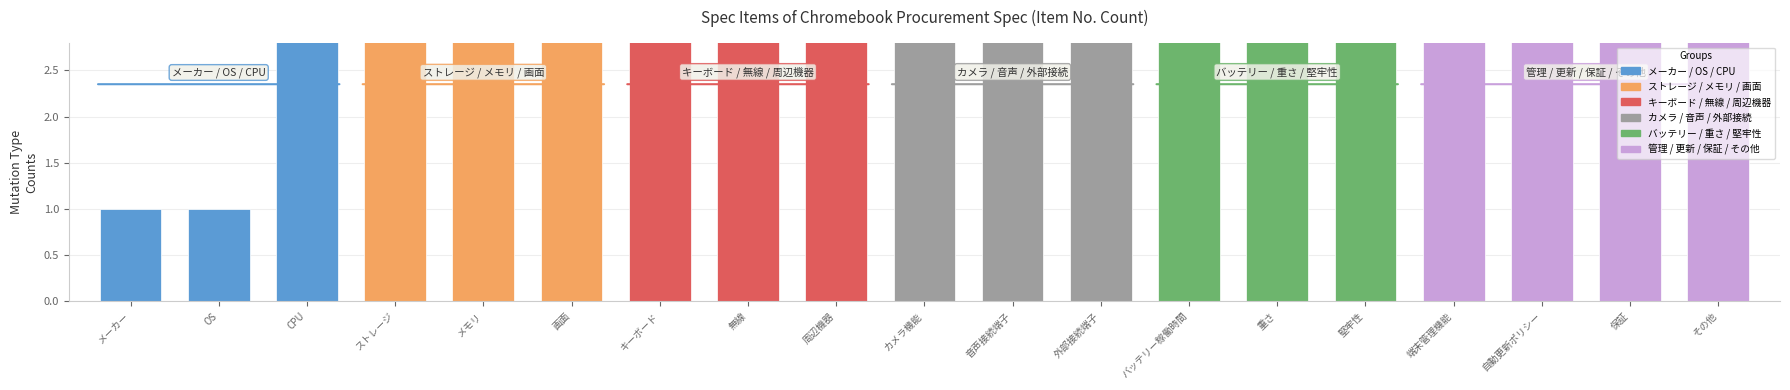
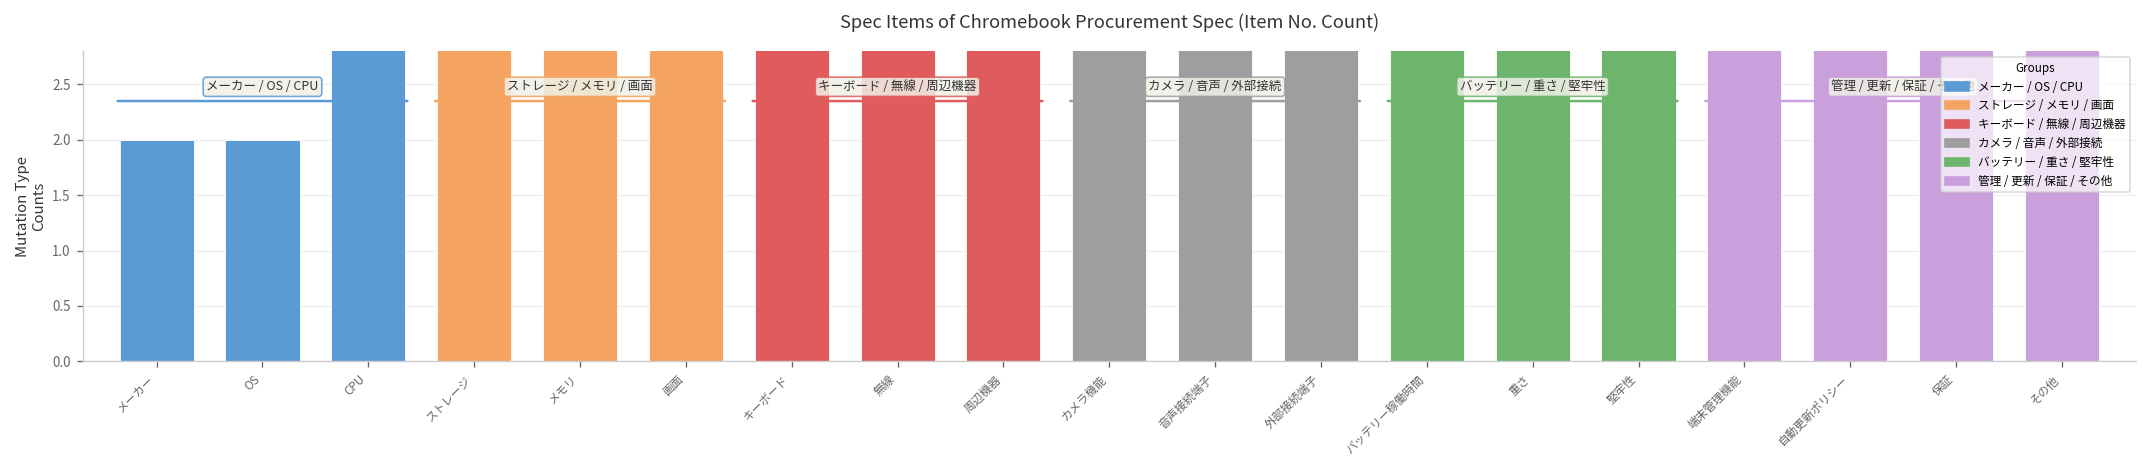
メーカー: 1 -> 2
OS: 1 -> 2
